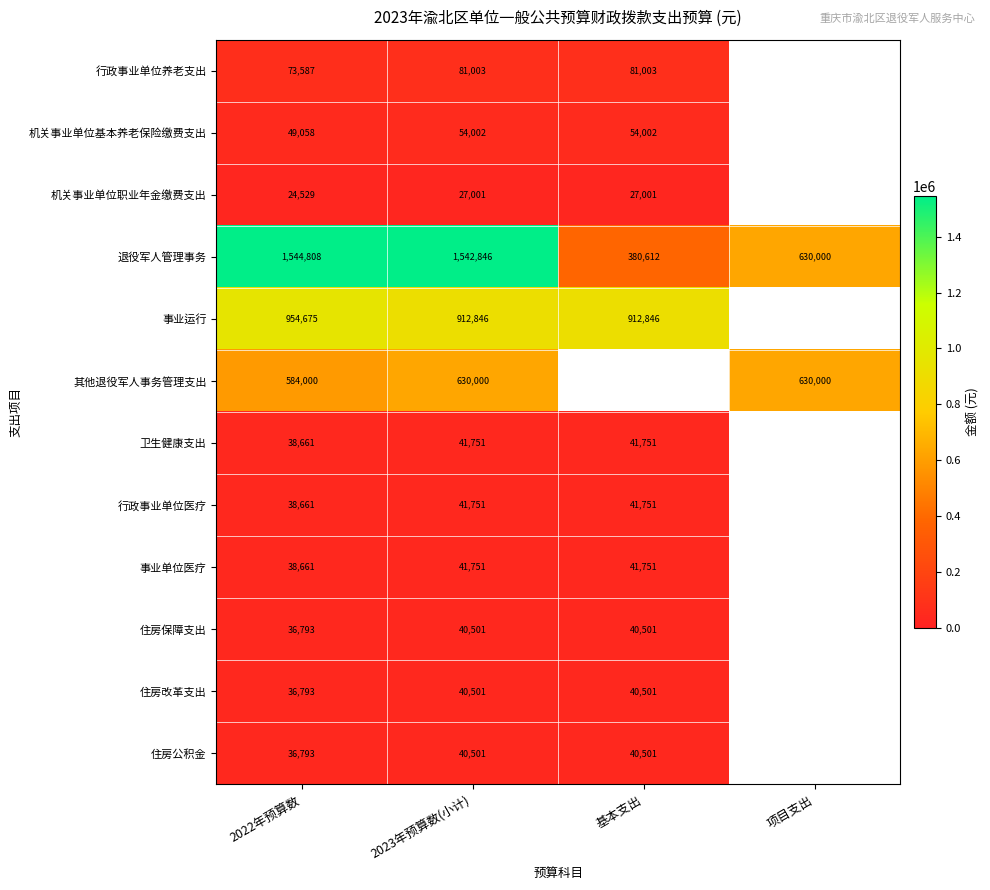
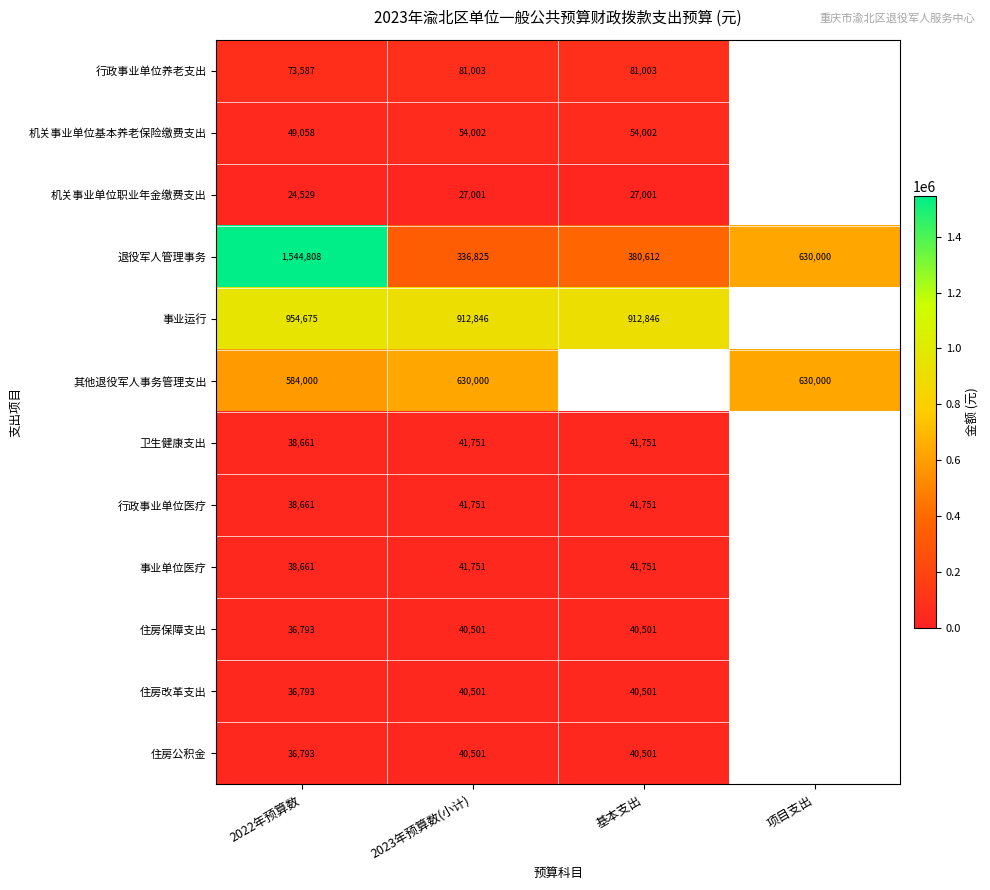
退役军人管理事务, 2023年预算数(小计): 1,542,846 -> 336,825
